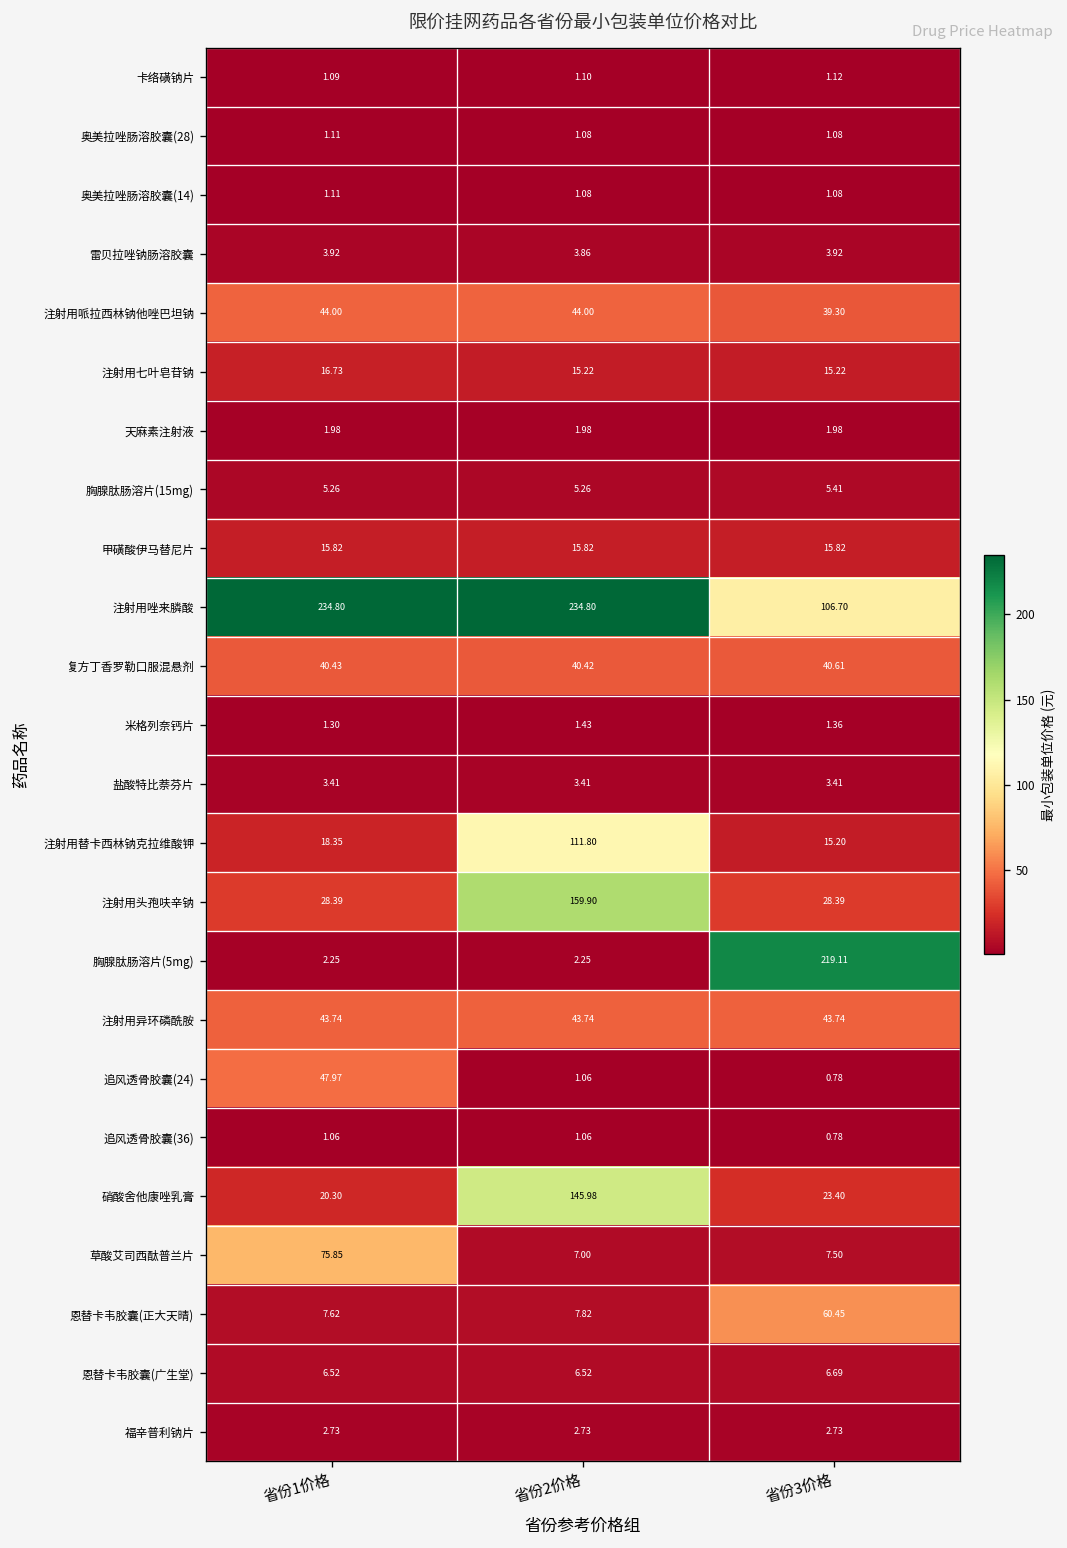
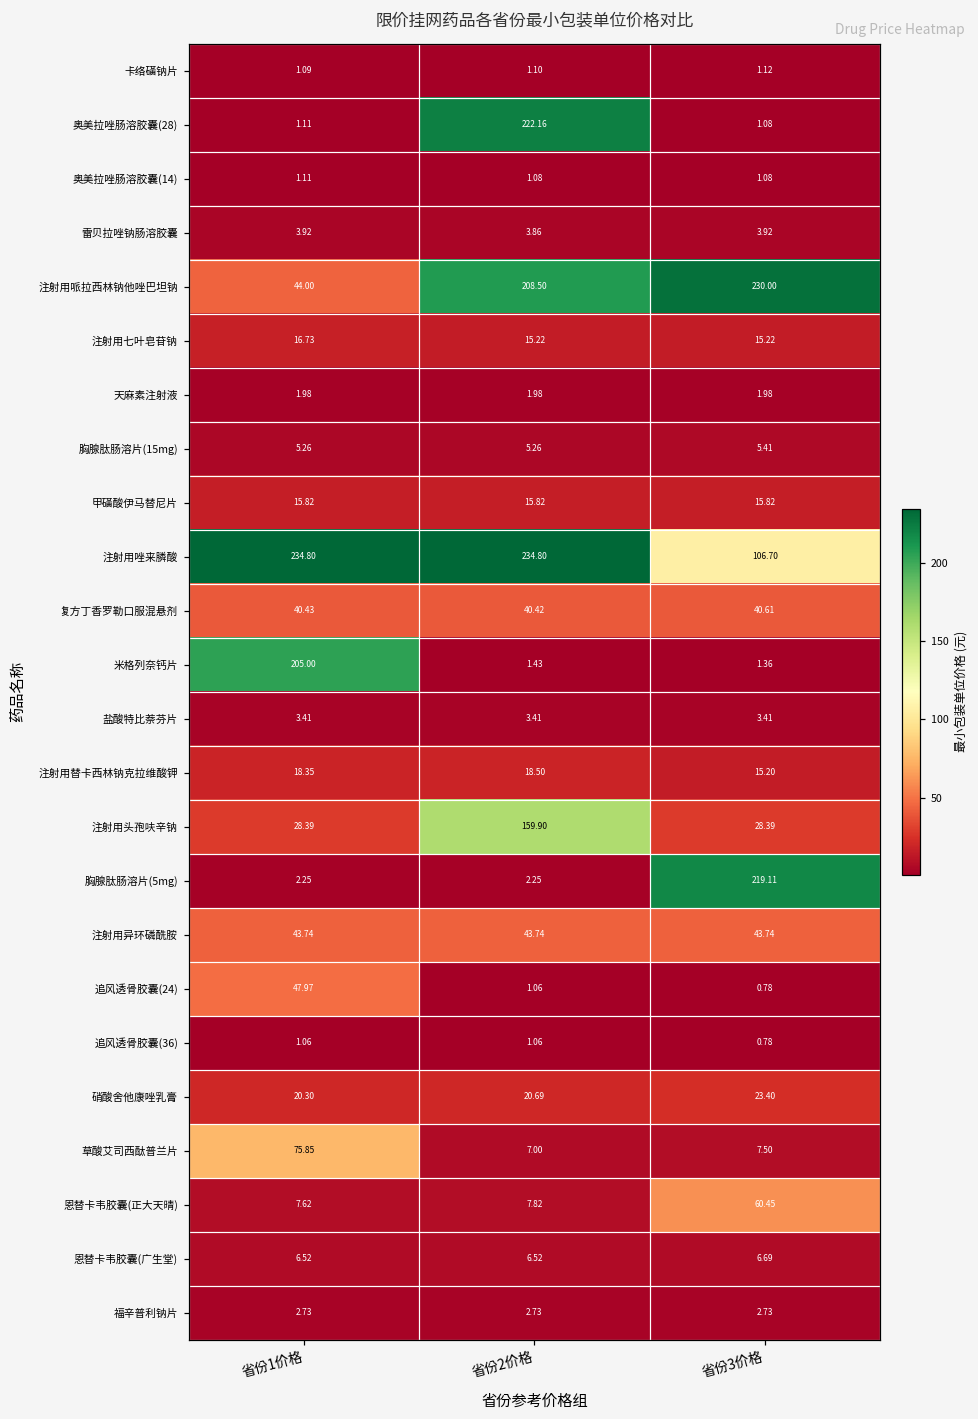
奥美拉唑肠溶胶囊(28), 省份2价格: 1.08 -> 222.16
注射用哌拉西林钠他唑巴坦钠, 省份2价格: 44.00 -> 208.50
注射用哌拉西林钠他唑巴坦钠, 省份3价格: 39.30 -> 230.00
米格列奈钙片, 省份1价格: 1.30 -> 205.00
注射用替卡西林钠克拉维酸钾, 省份2价格: 111.80 -> 18.50
硝酸舍他康唑乳膏, 省份2价格: 145.98 -> 20.69
